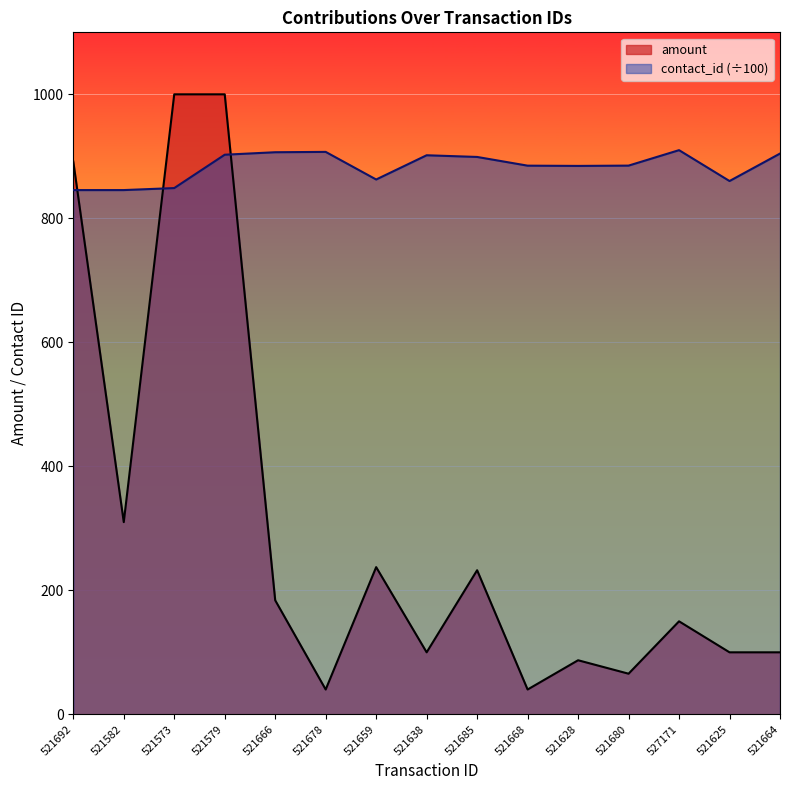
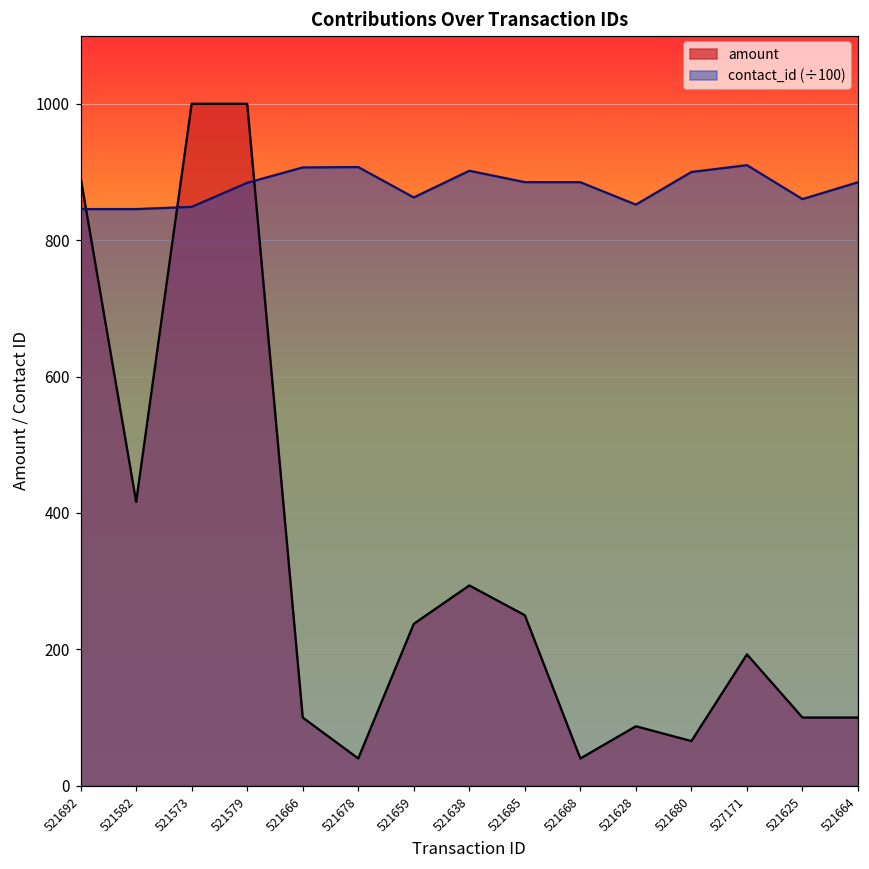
amount, 521582: 310 -> 420
contact_id (÷100), 521579: 900 -> 880
amount, 521666: 180 -> 100
amount, 521638: 100 -> 290
amount, 521685: 230 -> 250
contact_id (÷100), 521685: 900 -> 890
contact_id (÷100), 521628: 880 -> 850
contact_id (÷100), 521680: 890 -> 900
amount, 527171: 150 -> 190
contact_id (÷100), 521664: 900 -> 880
